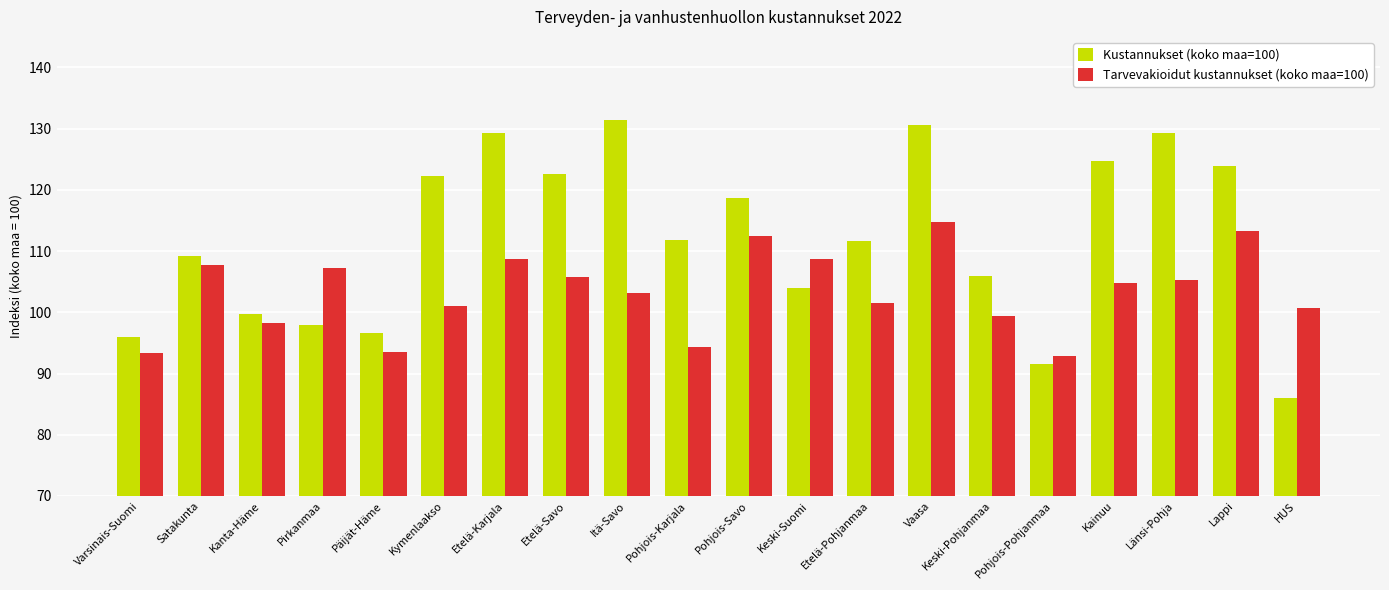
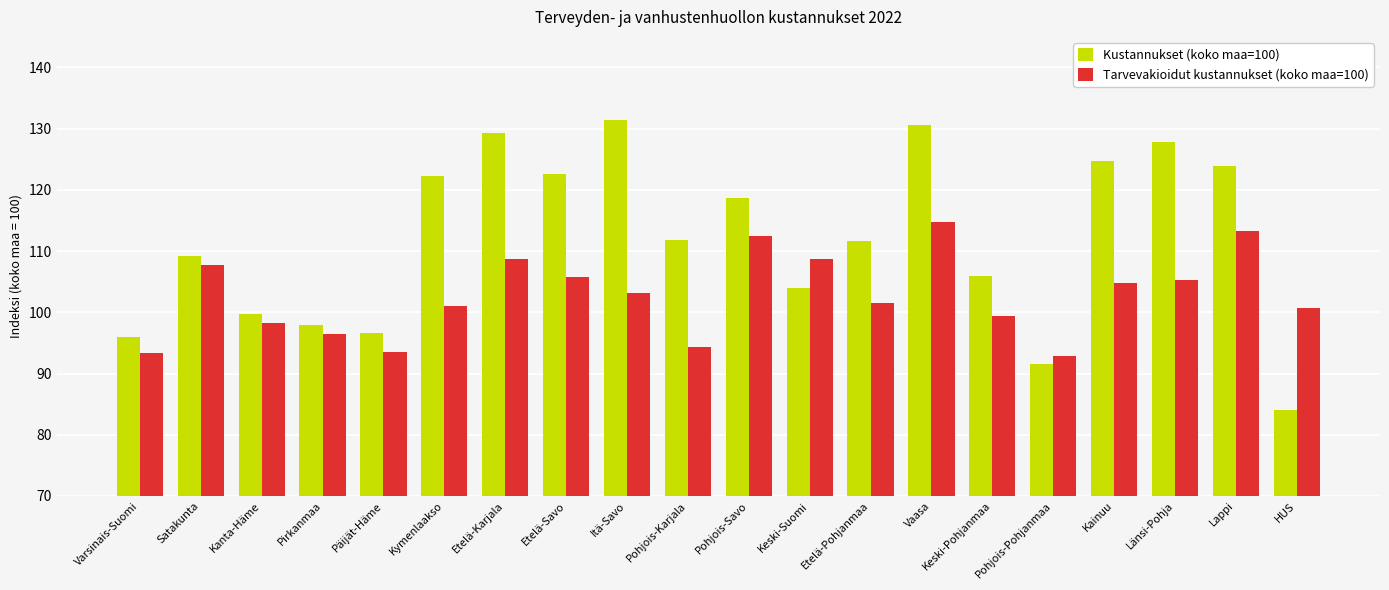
Tarvevakioidut kustannukset (koko maa=100), Pirkanmaa: 107 -> 96
Kustannukset (koko maa=100), Länsi-Pohja: 129 -> 128
Kustannukset (koko maa=100), HUS: 86 -> 84
